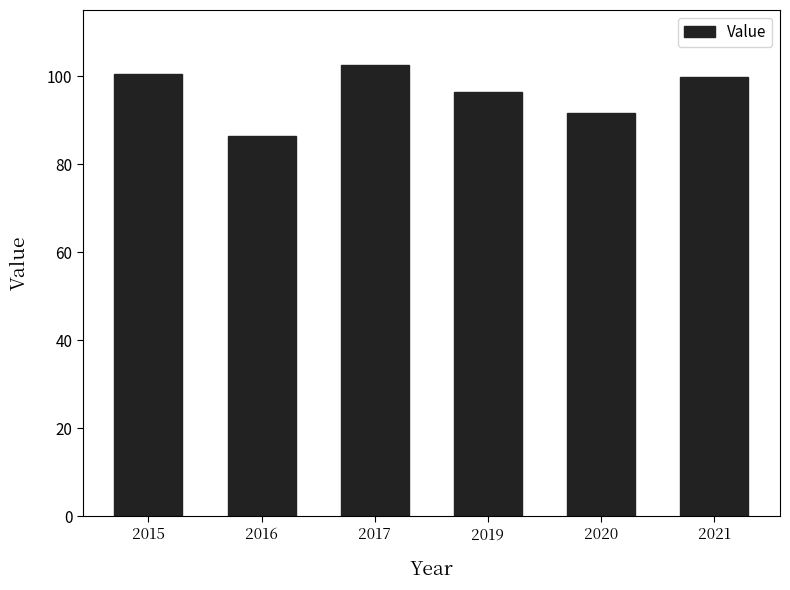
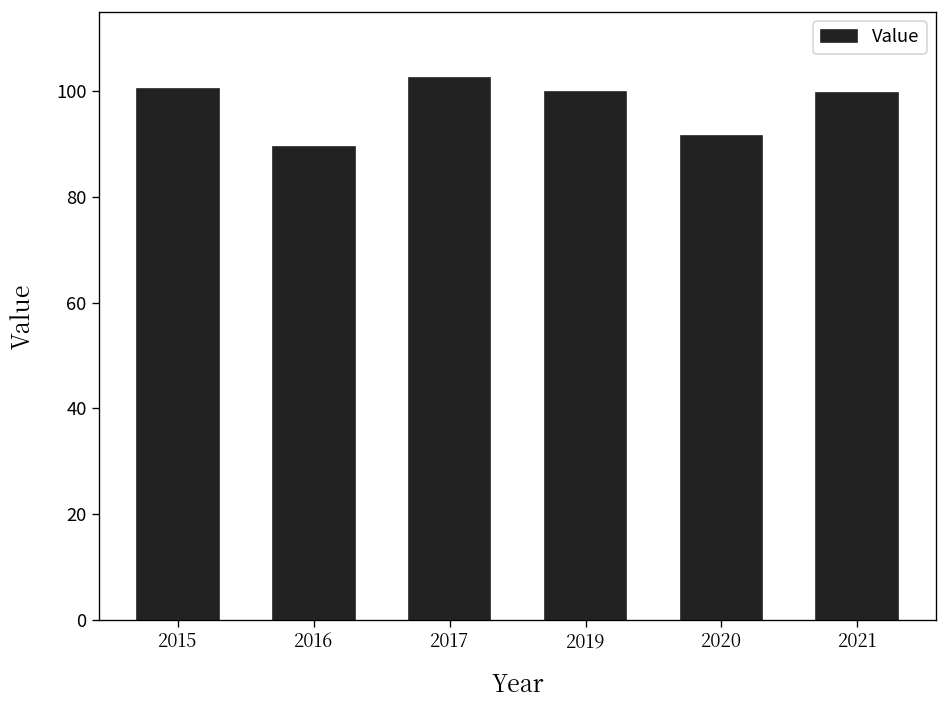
2016: 87 -> 90
2019: 96 -> 100
